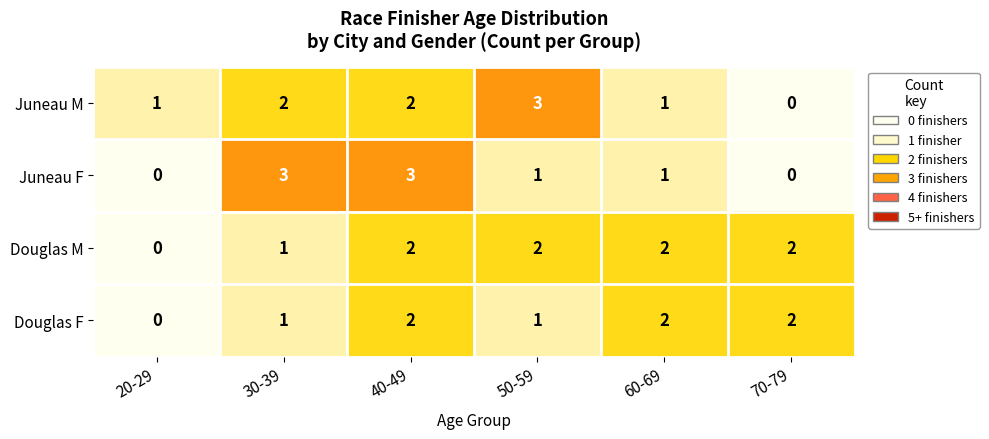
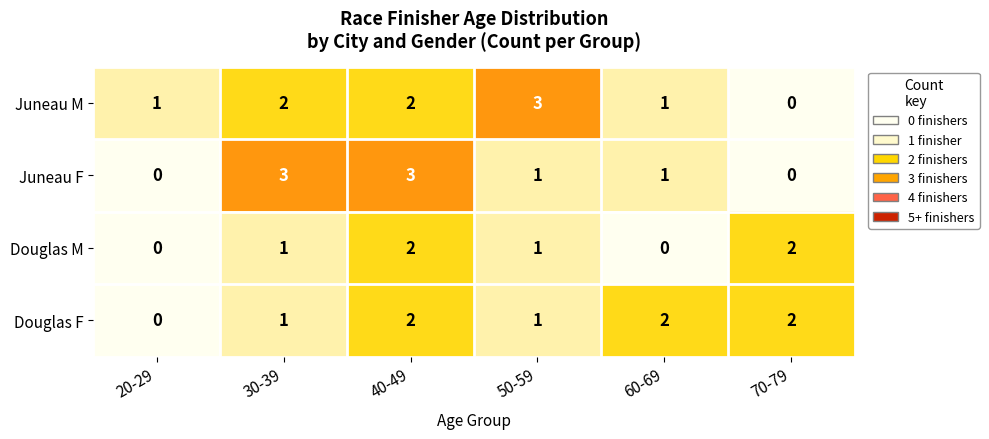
Douglas M, 50-59: 2 -> 1
Douglas M, 60-69: 2 -> 0
